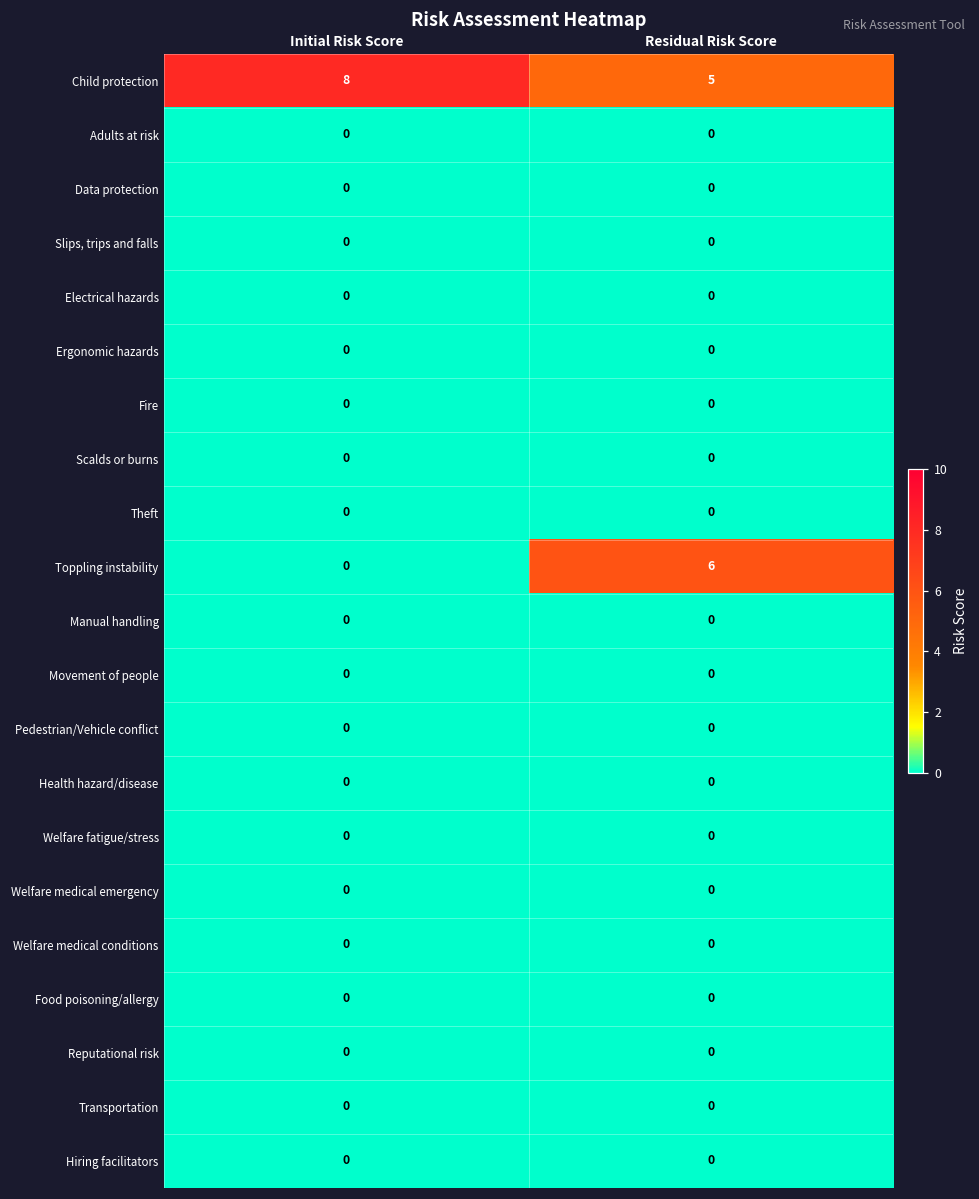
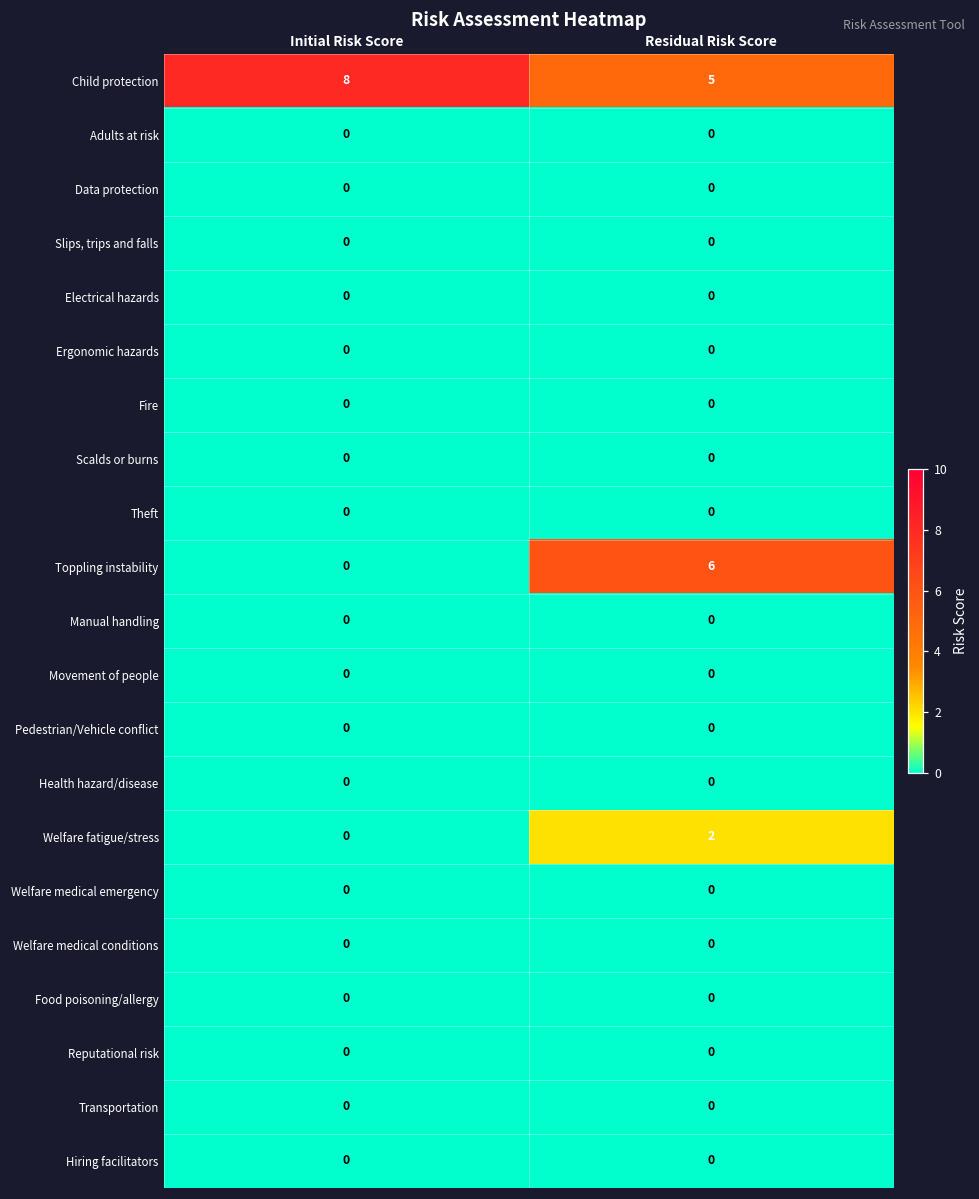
Welfare fatigue/stress, Residual Risk Score: 0 -> 2
